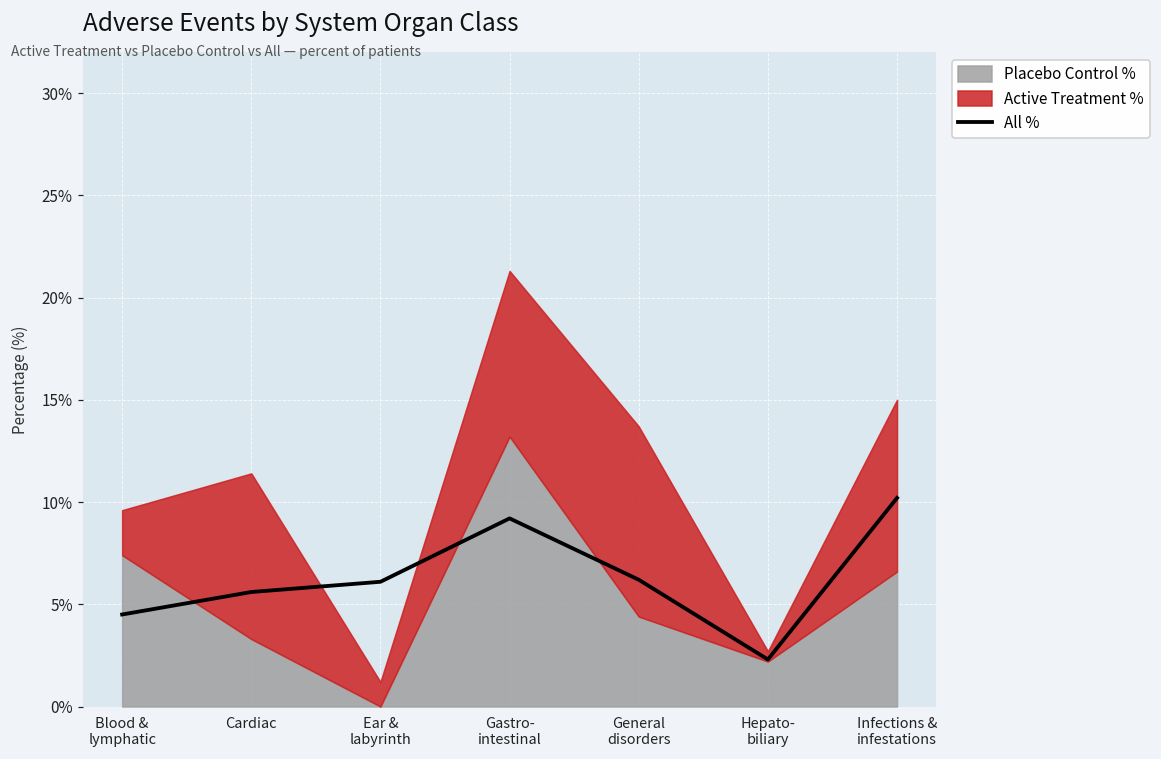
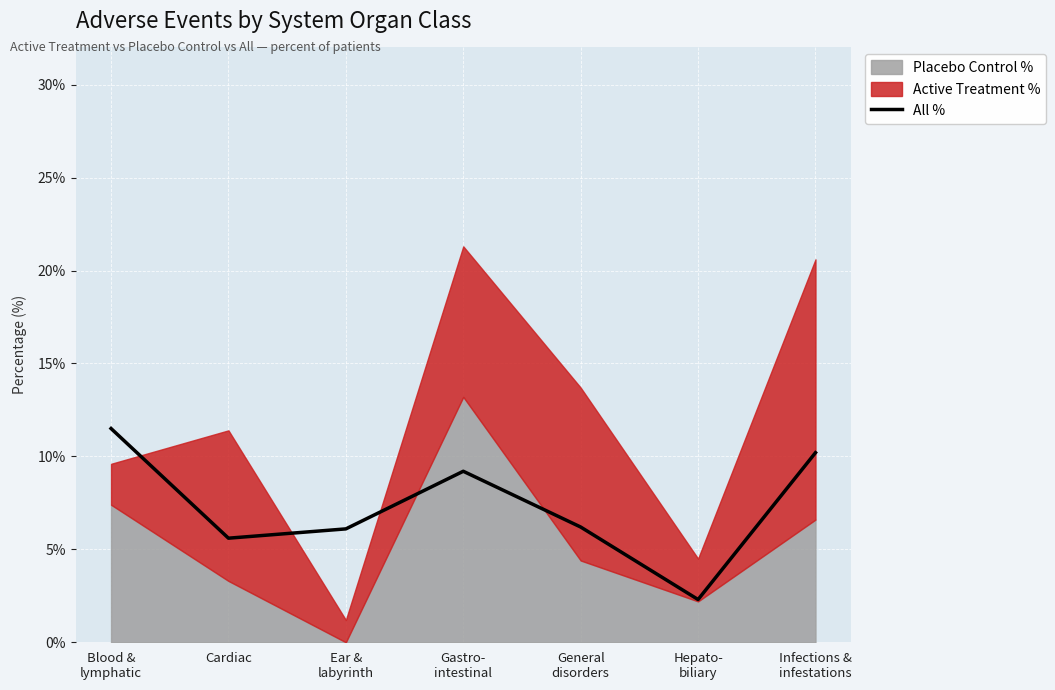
All %, Blood & lymphatic: 4.5% -> 11.5%
Active Treatment %, Hepato- biliary: 0.5% -> 2.3%
Active Treatment %, Infections & infestations: 8.4% -> 14.0%
